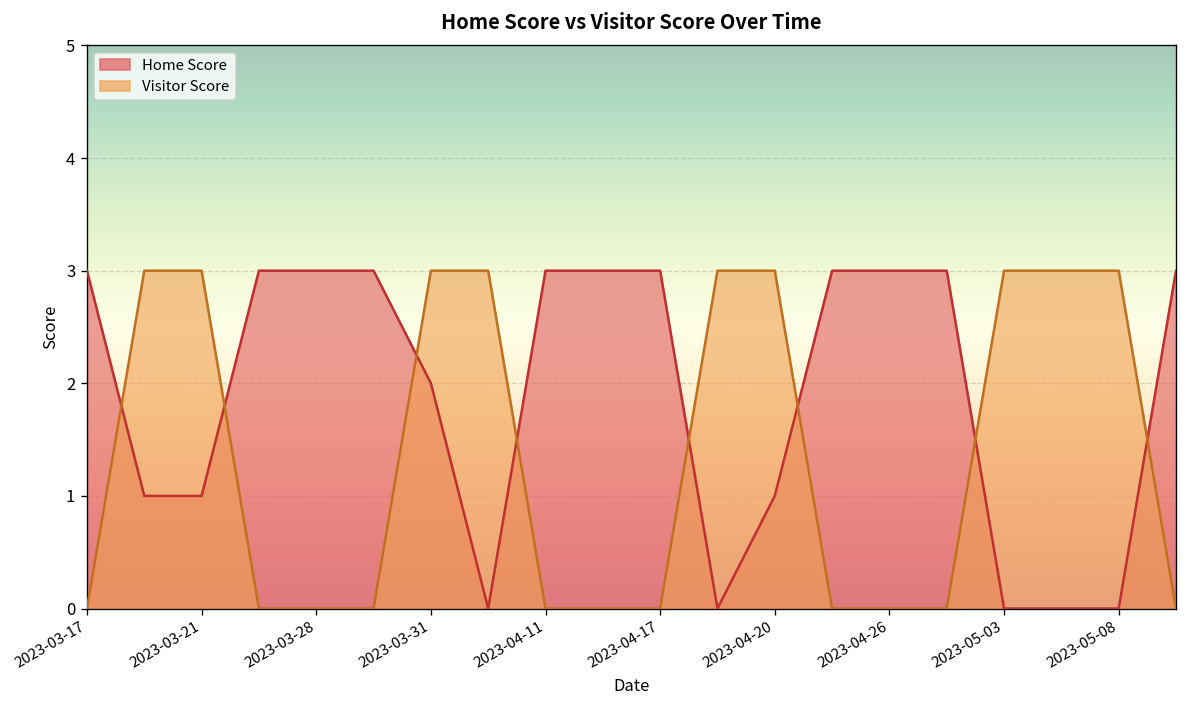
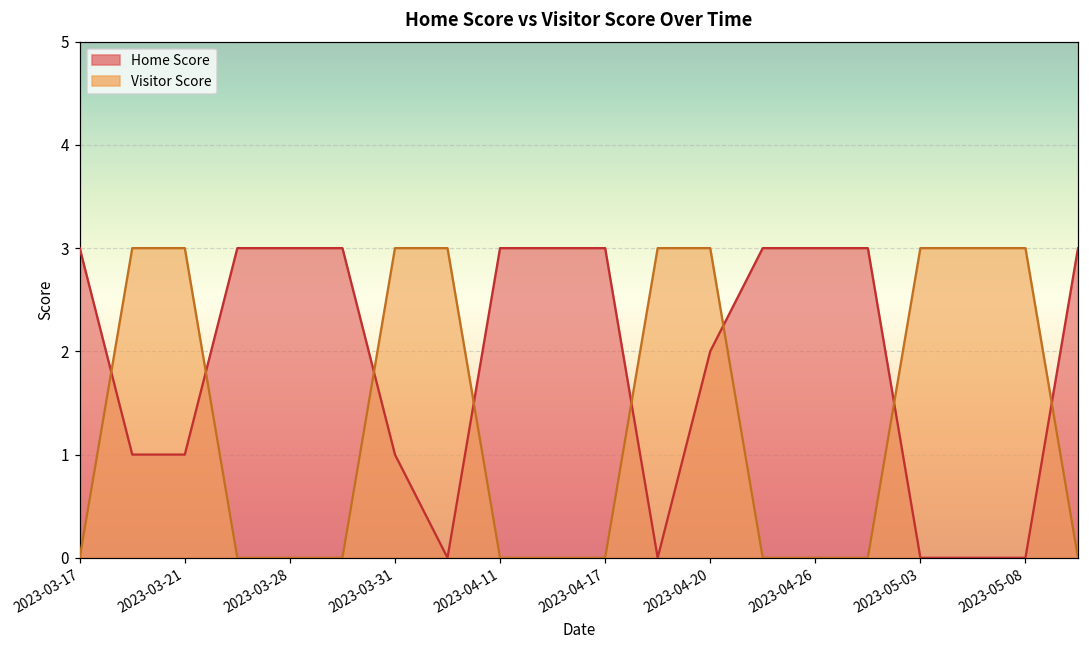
Home Score, 2023-03-31: 2 -> 1
Home Score, 2023-04-20: 1 -> 2
